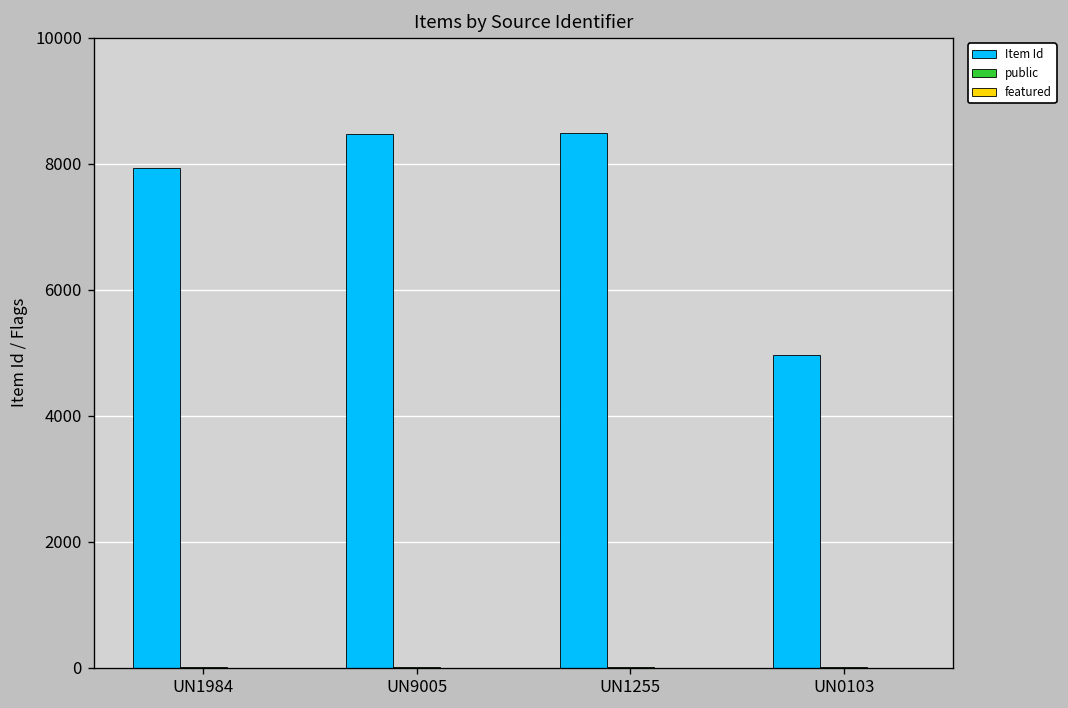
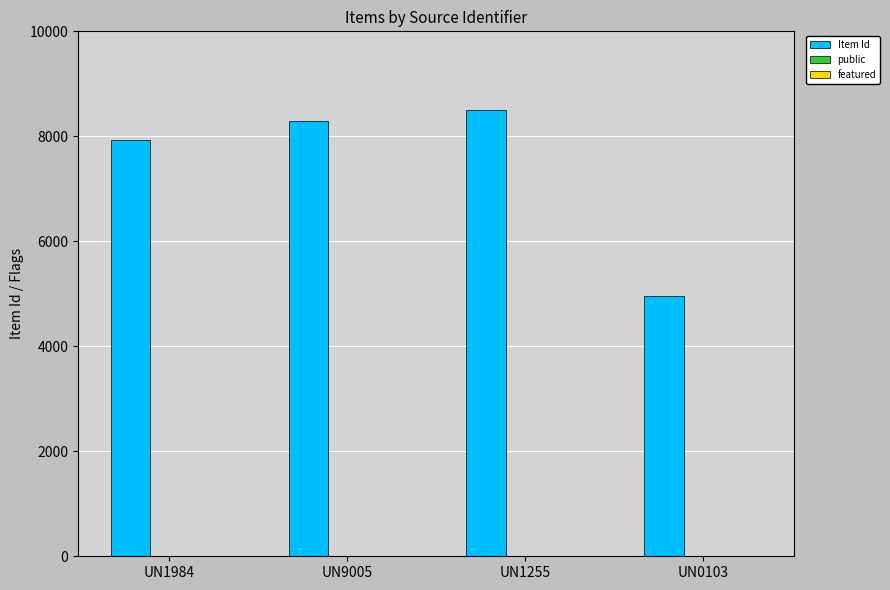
Item Id, UN9005: 8500 -> 8300
